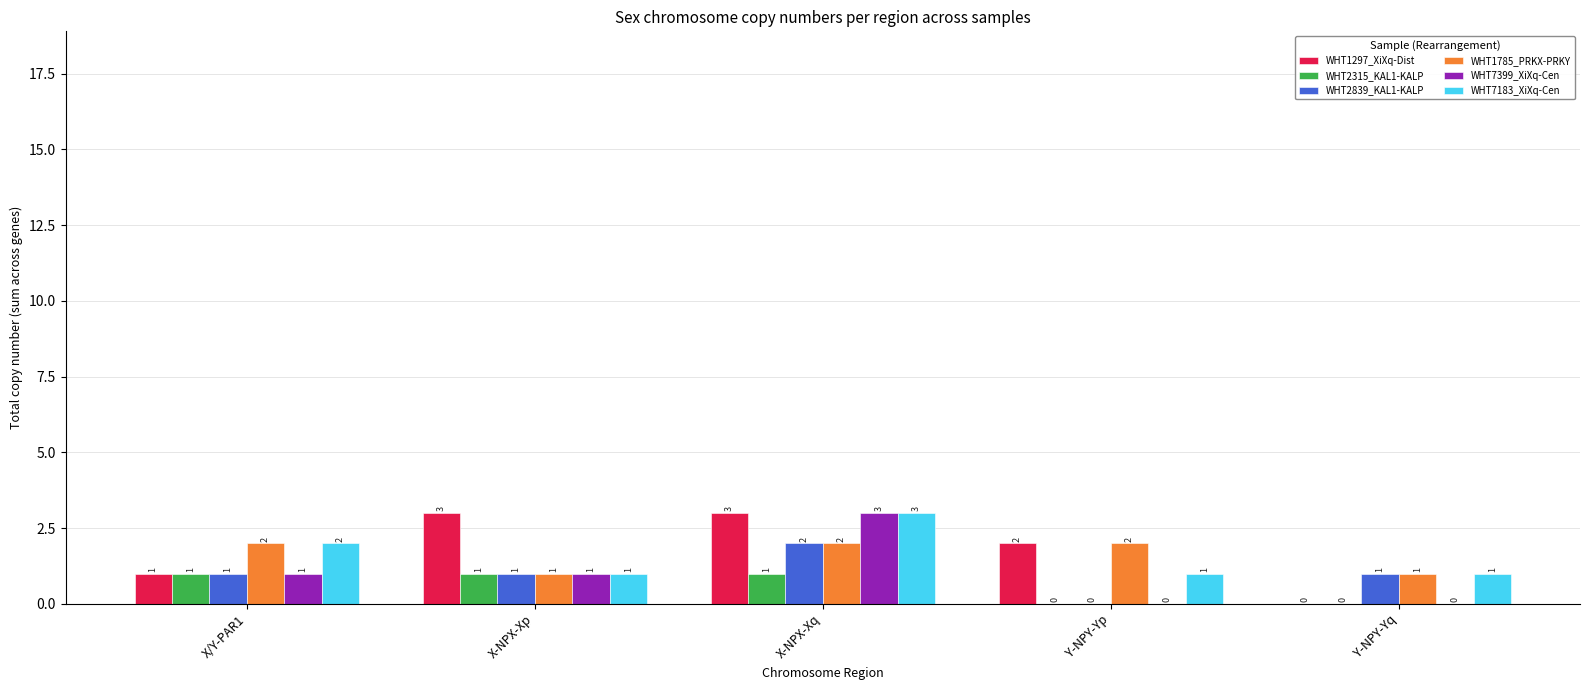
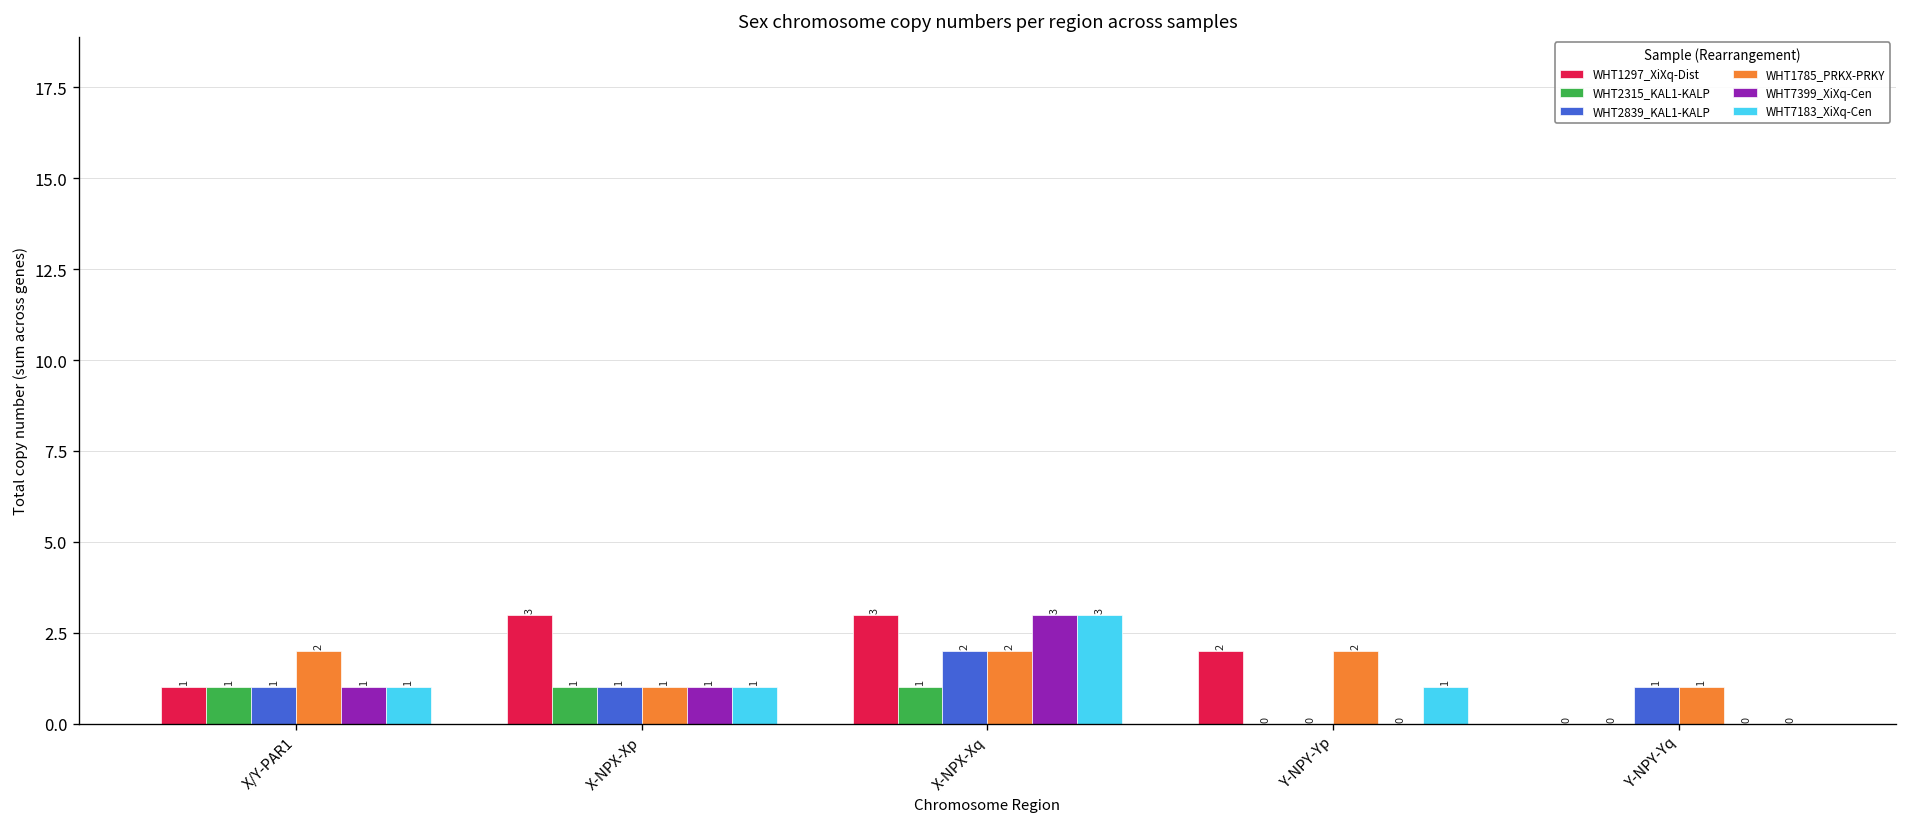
WHT7183_XiXq-Cen, X/Y-PAR1: 2 -> 1
WHT7183_XiXq-Cen, Y-NPY-Yq: 1 -> 0
